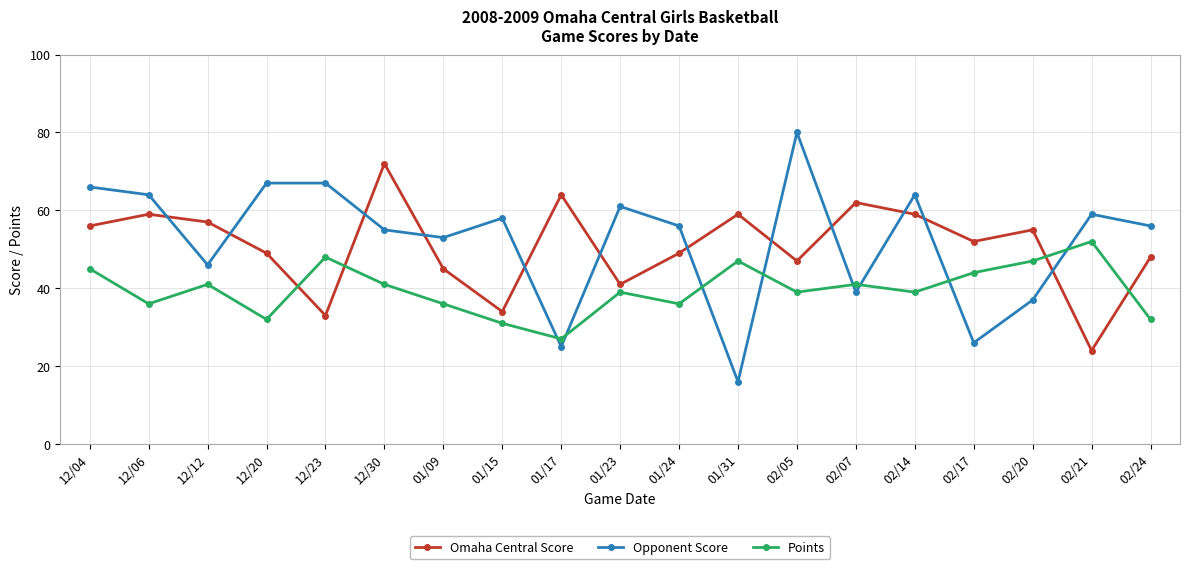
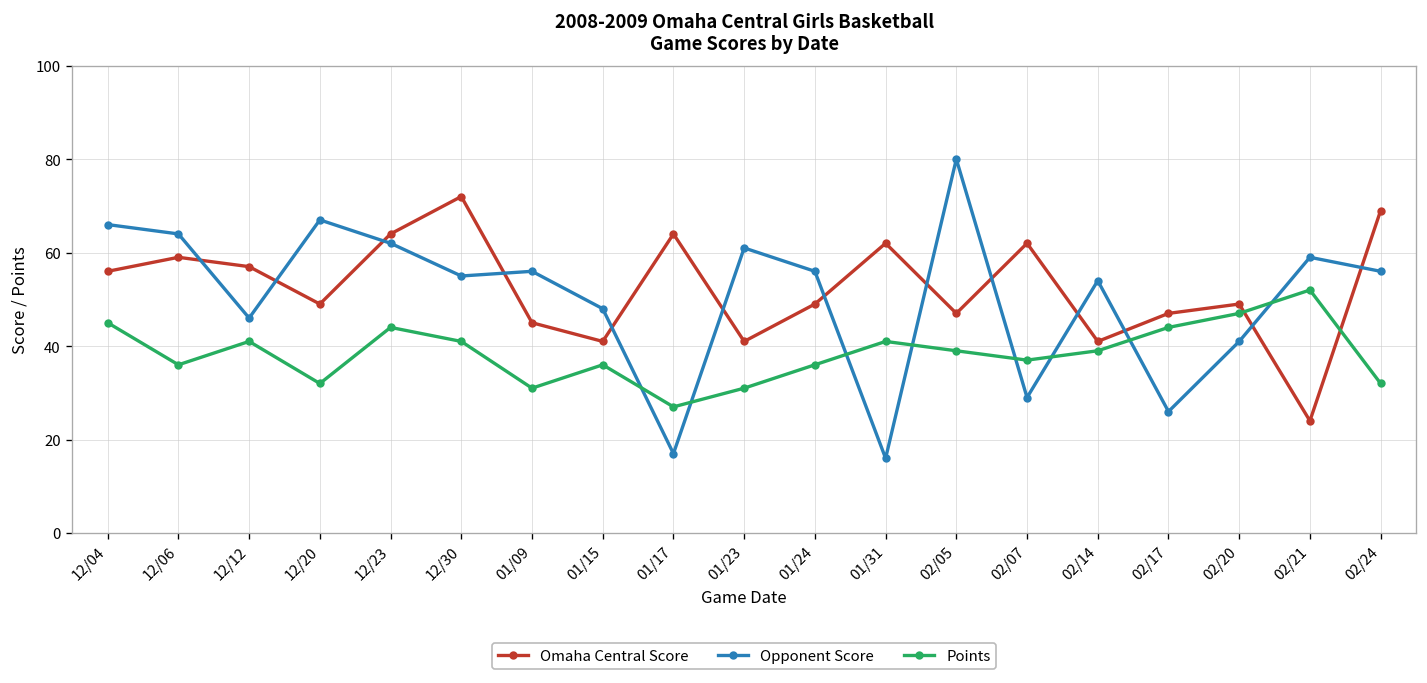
Omaha Central Score, 12/23: 33 -> 64
Opponent Score, 12/23: 67 -> 62
Points, 12/23: 48 -> 44
Opponent Score, 01/09: 53 -> 56
Points, 01/09: 36 -> 31
Omaha Central Score, 01/15: 34 -> 41
Opponent Score, 01/15: 58 -> 48
Points, 01/15: 31 -> 36
Opponent Score, 01/17: 25 -> 17
Points, 01/23: 39 -> 31
Omaha Central Score, 01/31: 59 -> 62
Points, 01/31: 47 -> 41
Opponent Score, 02/07: 39 -> 29
Points, 02/07: 41 -> 37
Omaha Central Score, 02/14: 59 -> 41
Opponent Score, 02/14: 64 -> 54
Omaha Central Score, 02/17: 52 -> 47
Omaha Central Score, 02/20: 55 -> 49
Opponent Score, 02/20: 37 -> 41
Omaha Central Score, 02/24: 48 -> 69
